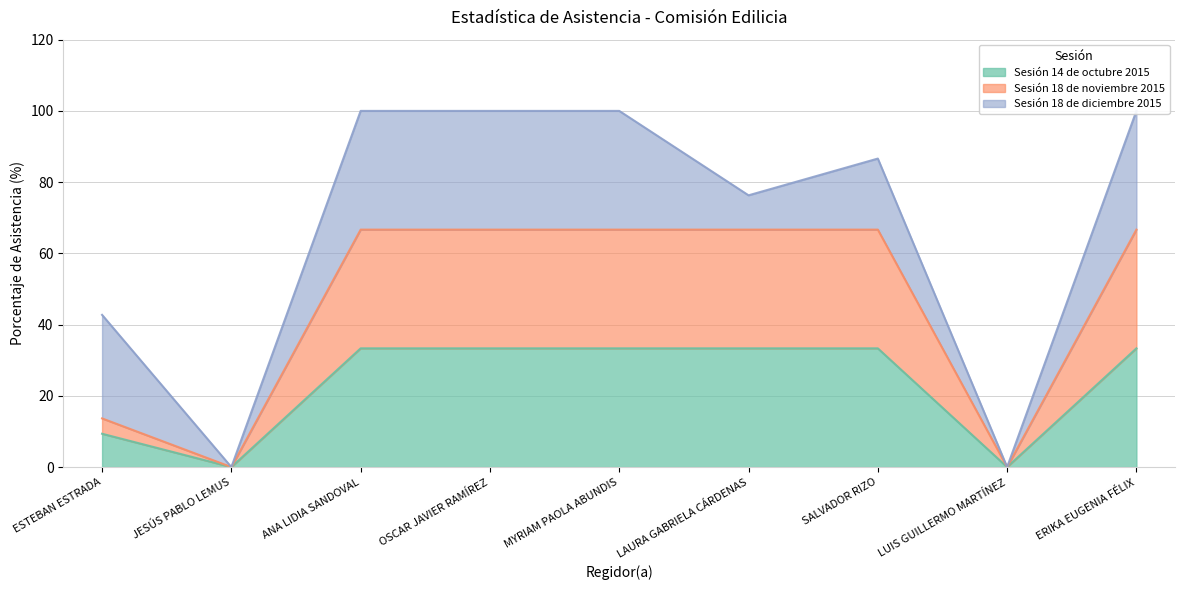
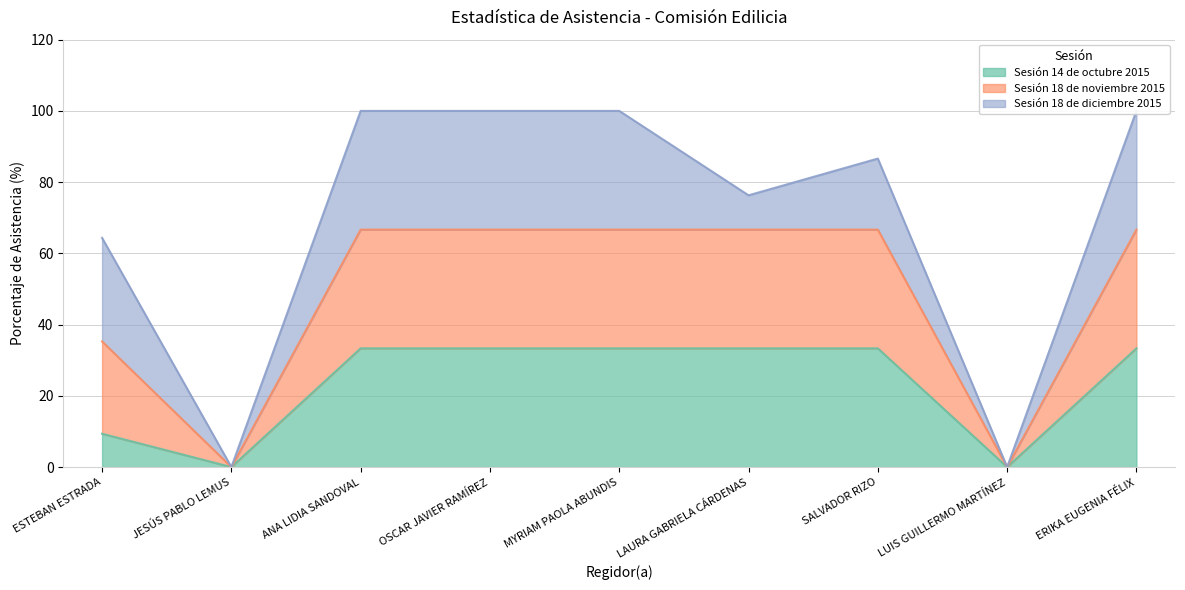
Sesión 18 de noviembre 2015, ESTEBAN ESTRADA: 4 -> 26
